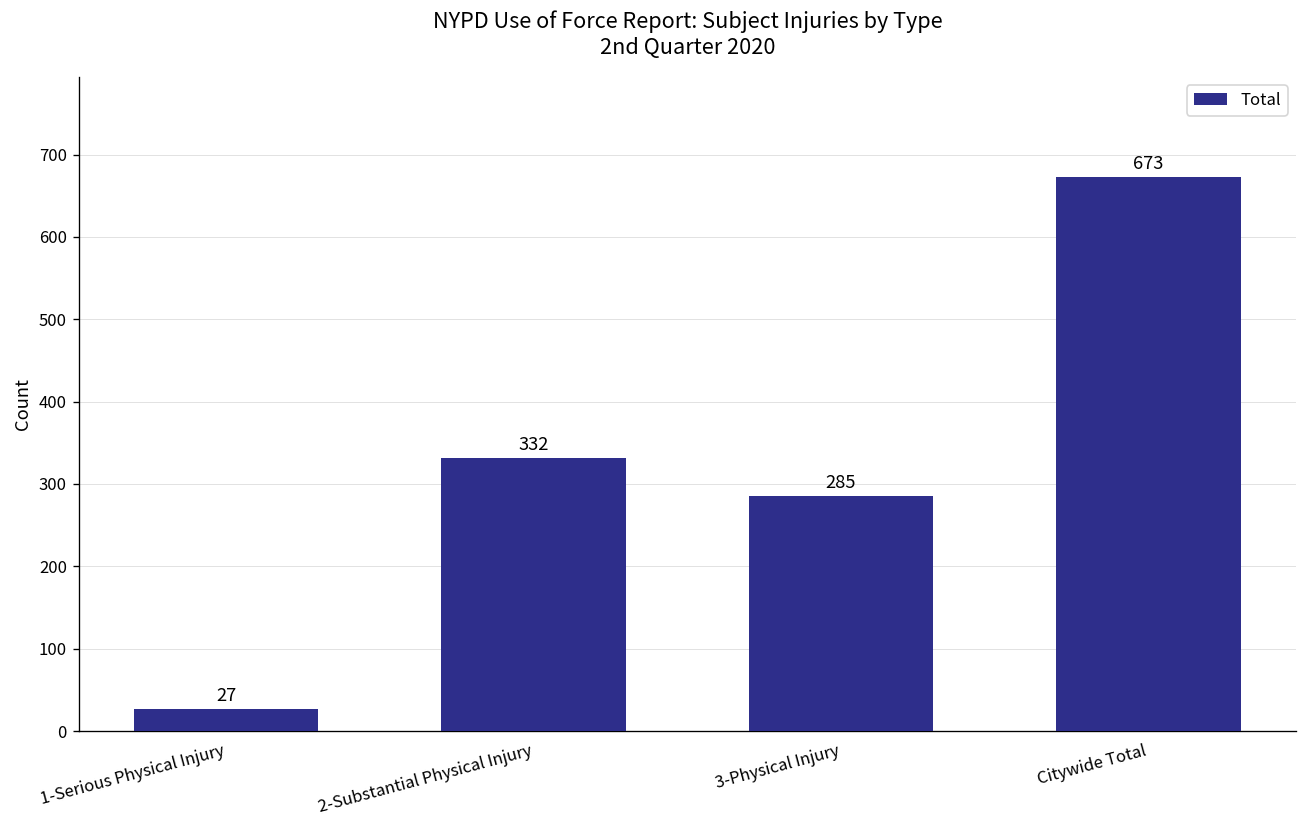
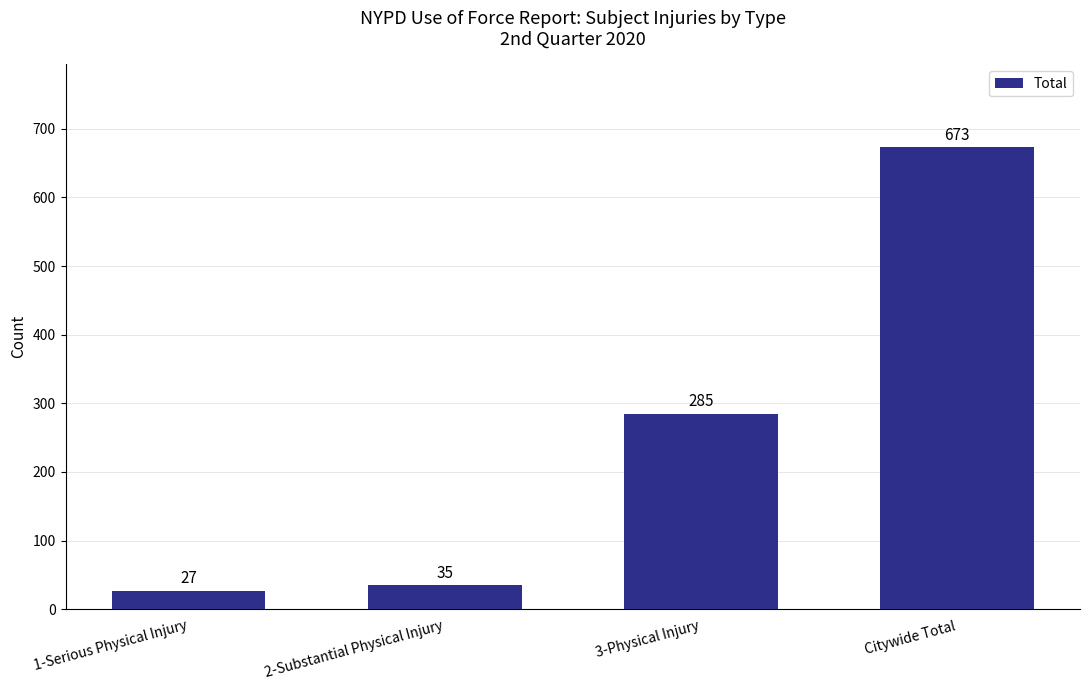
2-Substantial Physical Injury: 332 -> 35
